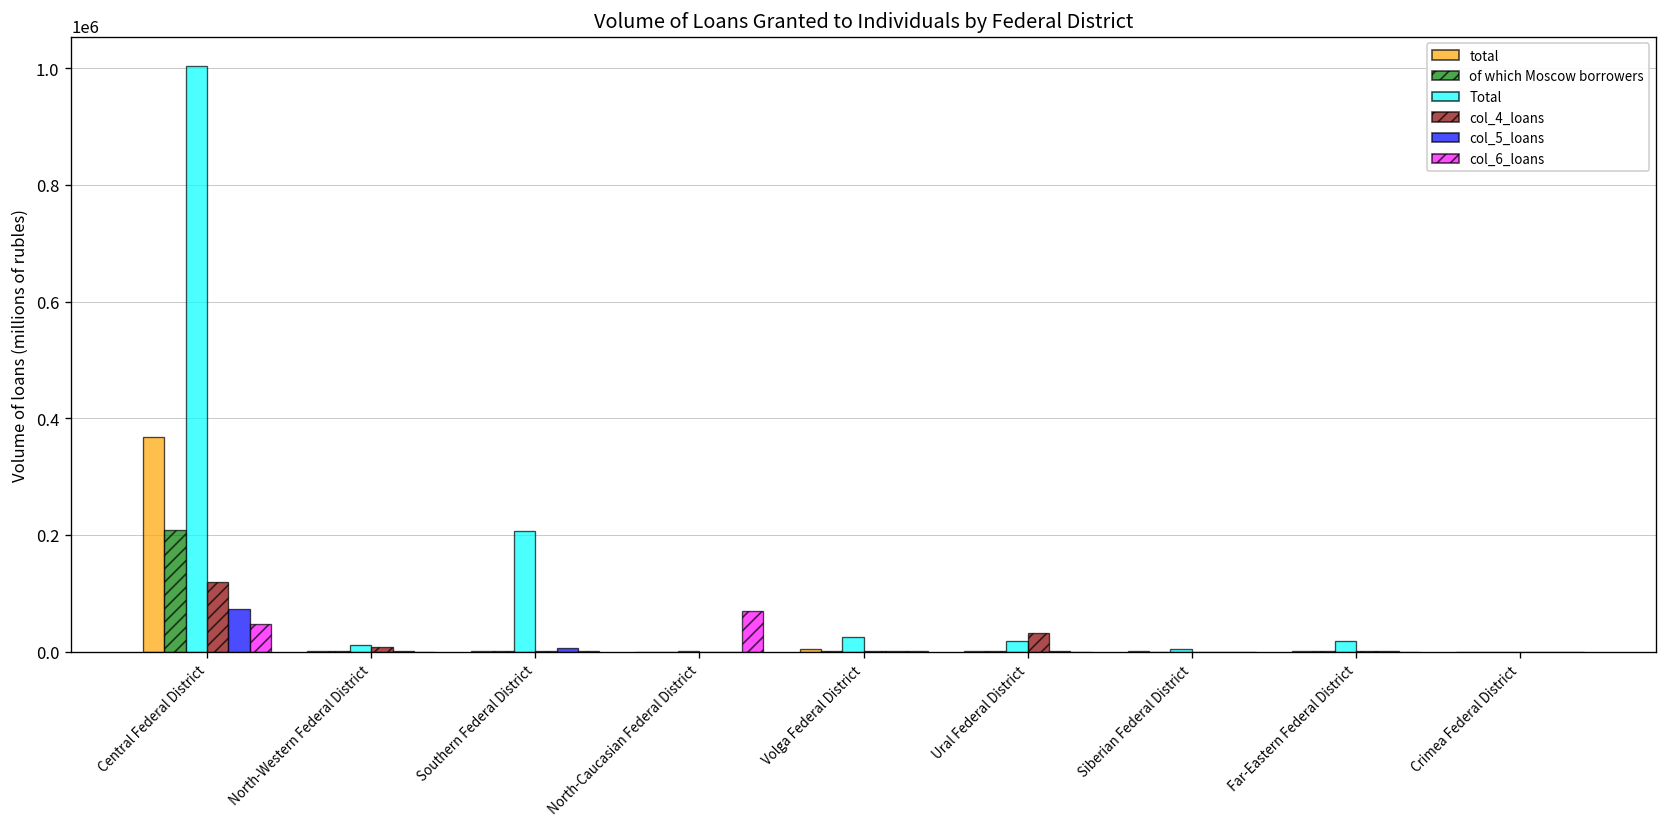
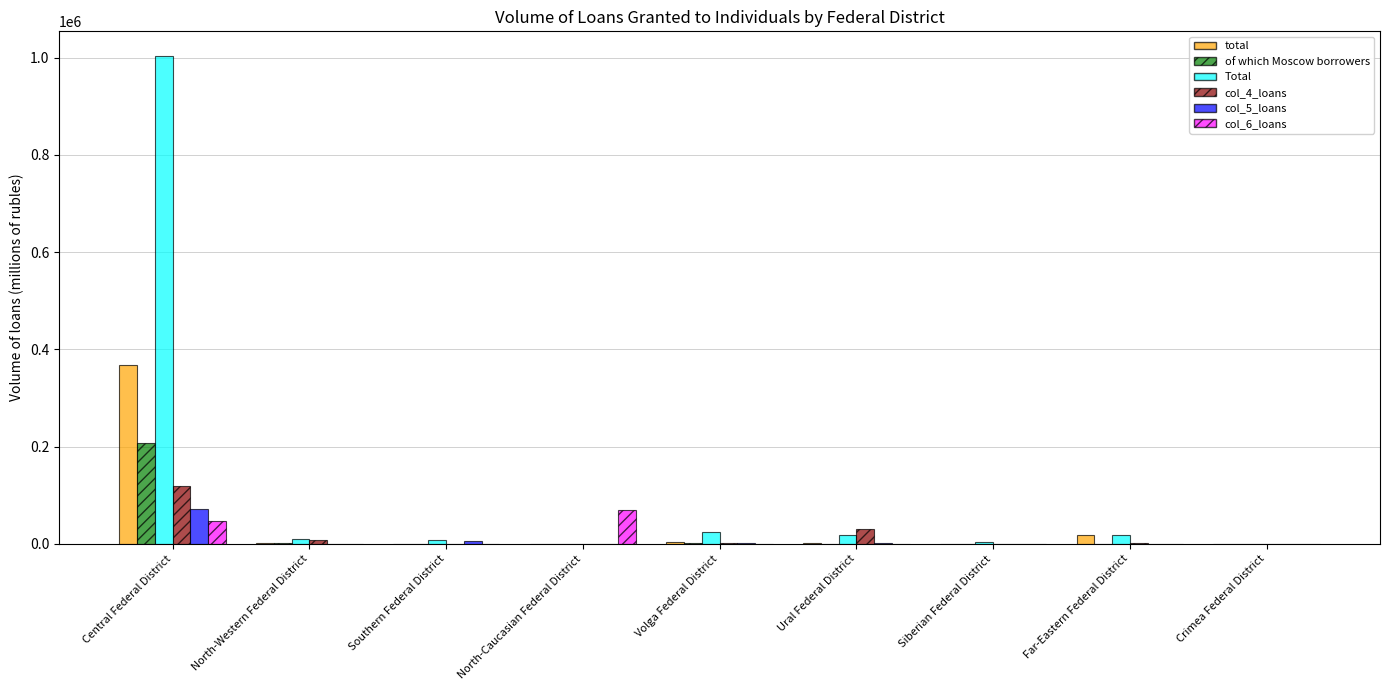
Total, Southern Federal District: 210000 -> 10000
total, Far-Eastern Federal District: 0 -> 20000
